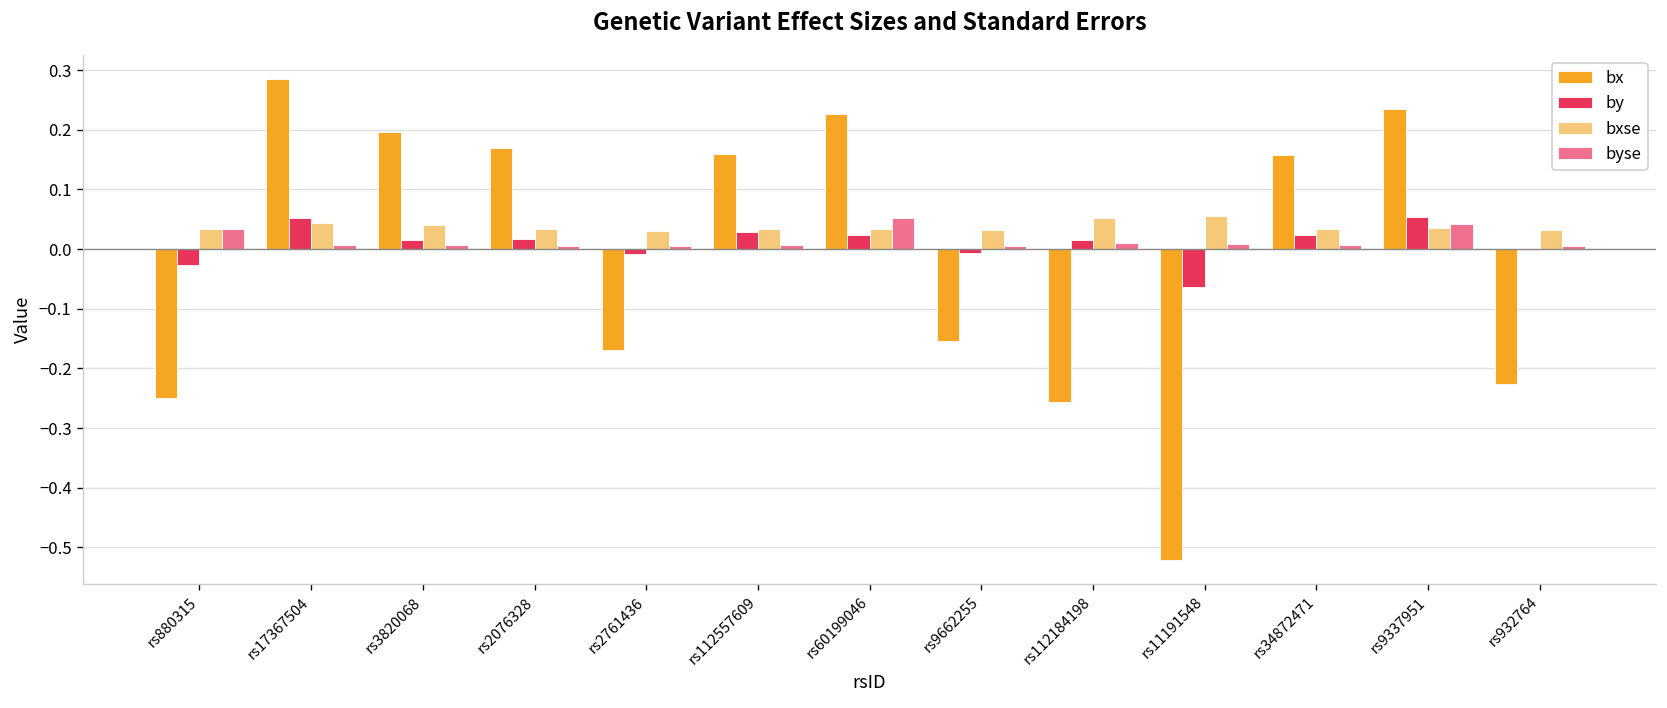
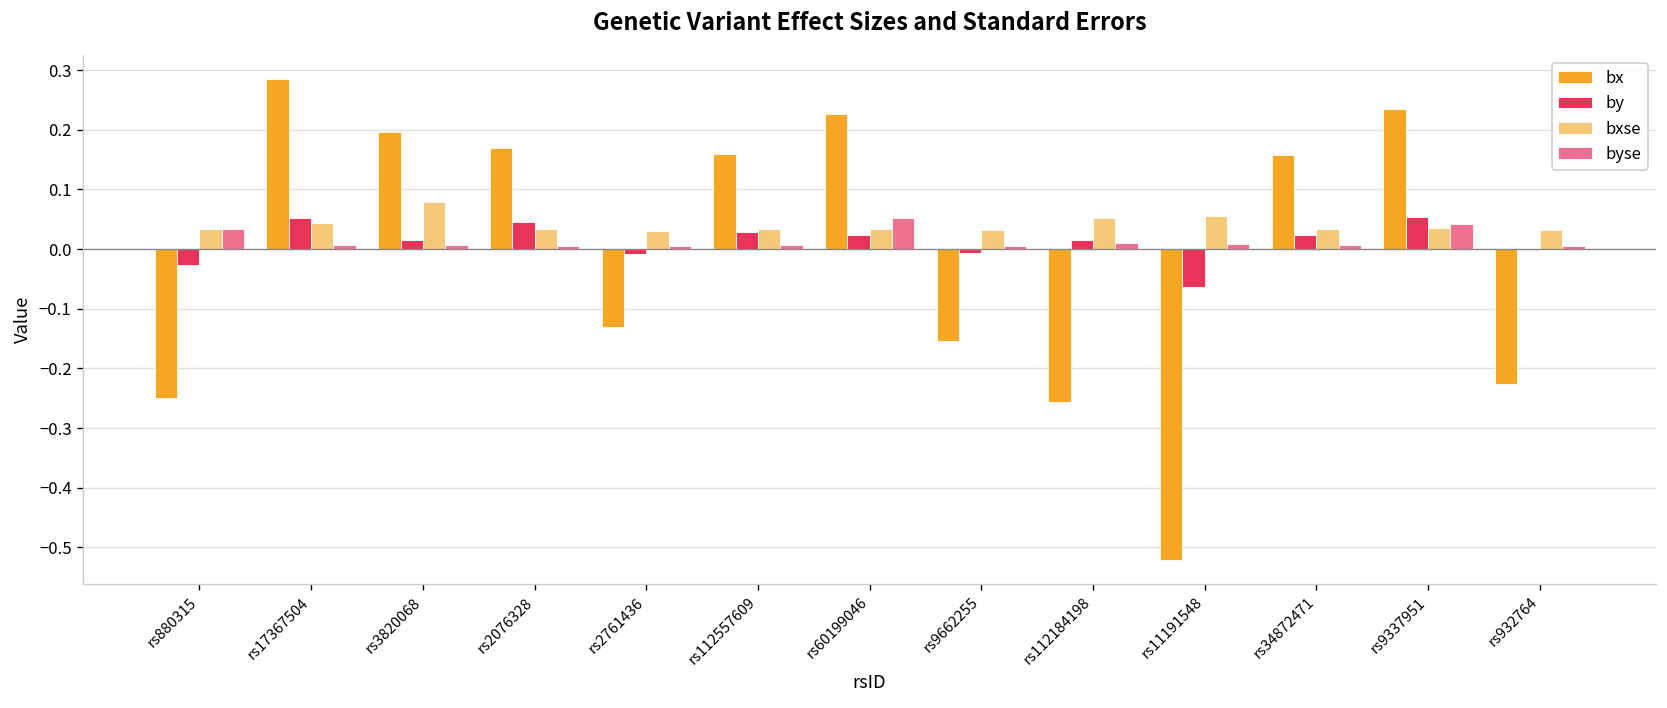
bxse, rs3820068: 0.04 -> 0.08
by, rs2076328: 0.02 -> 0.05
bx, rs2761436: -0.17 -> -0.13
